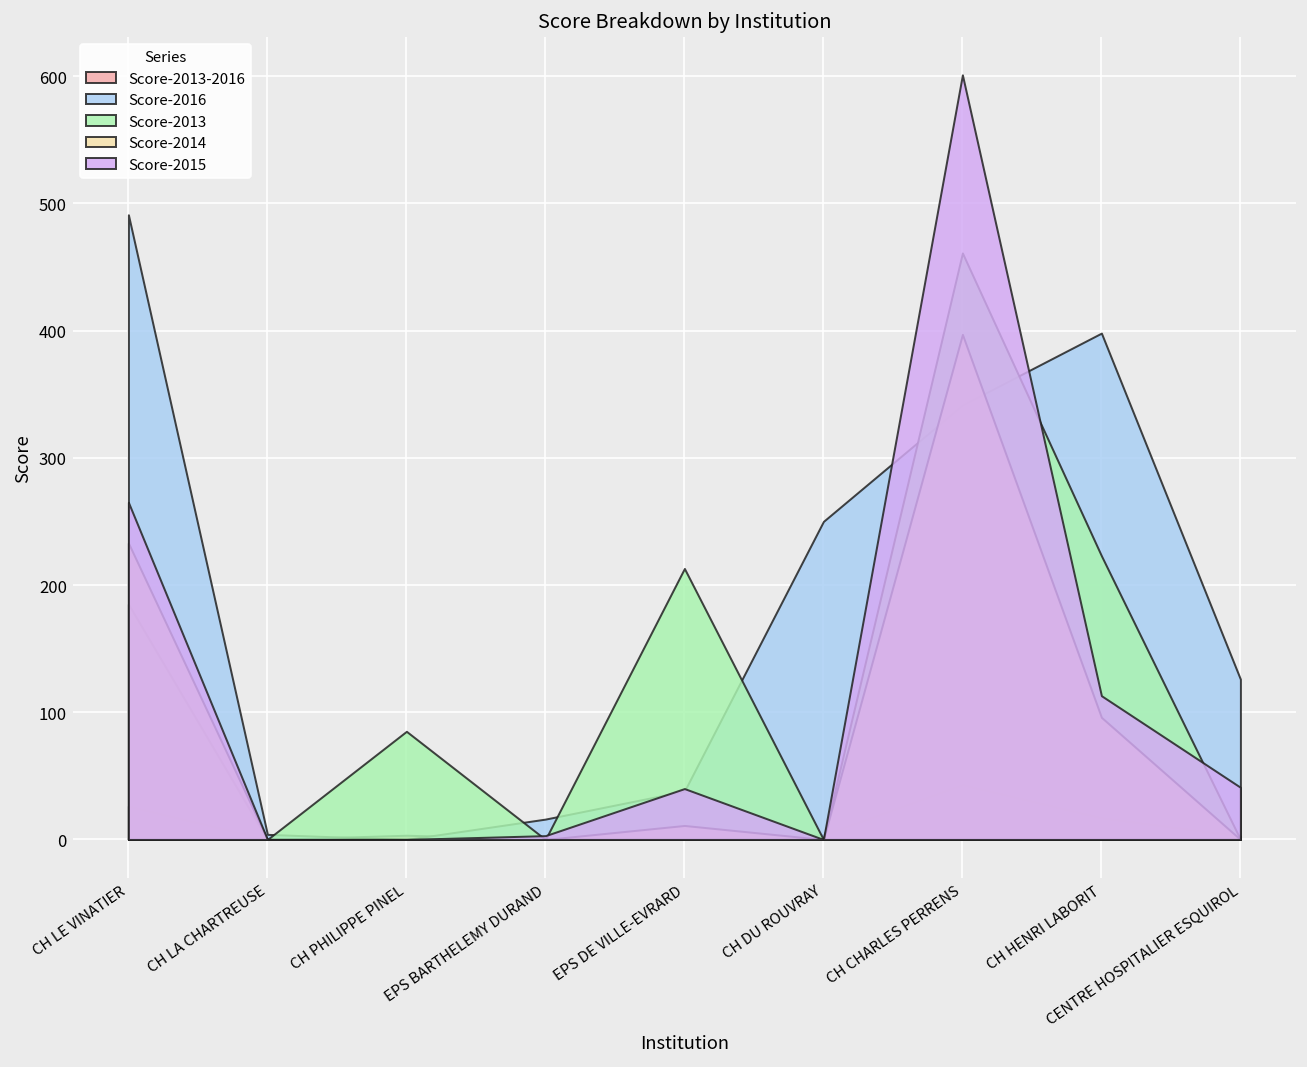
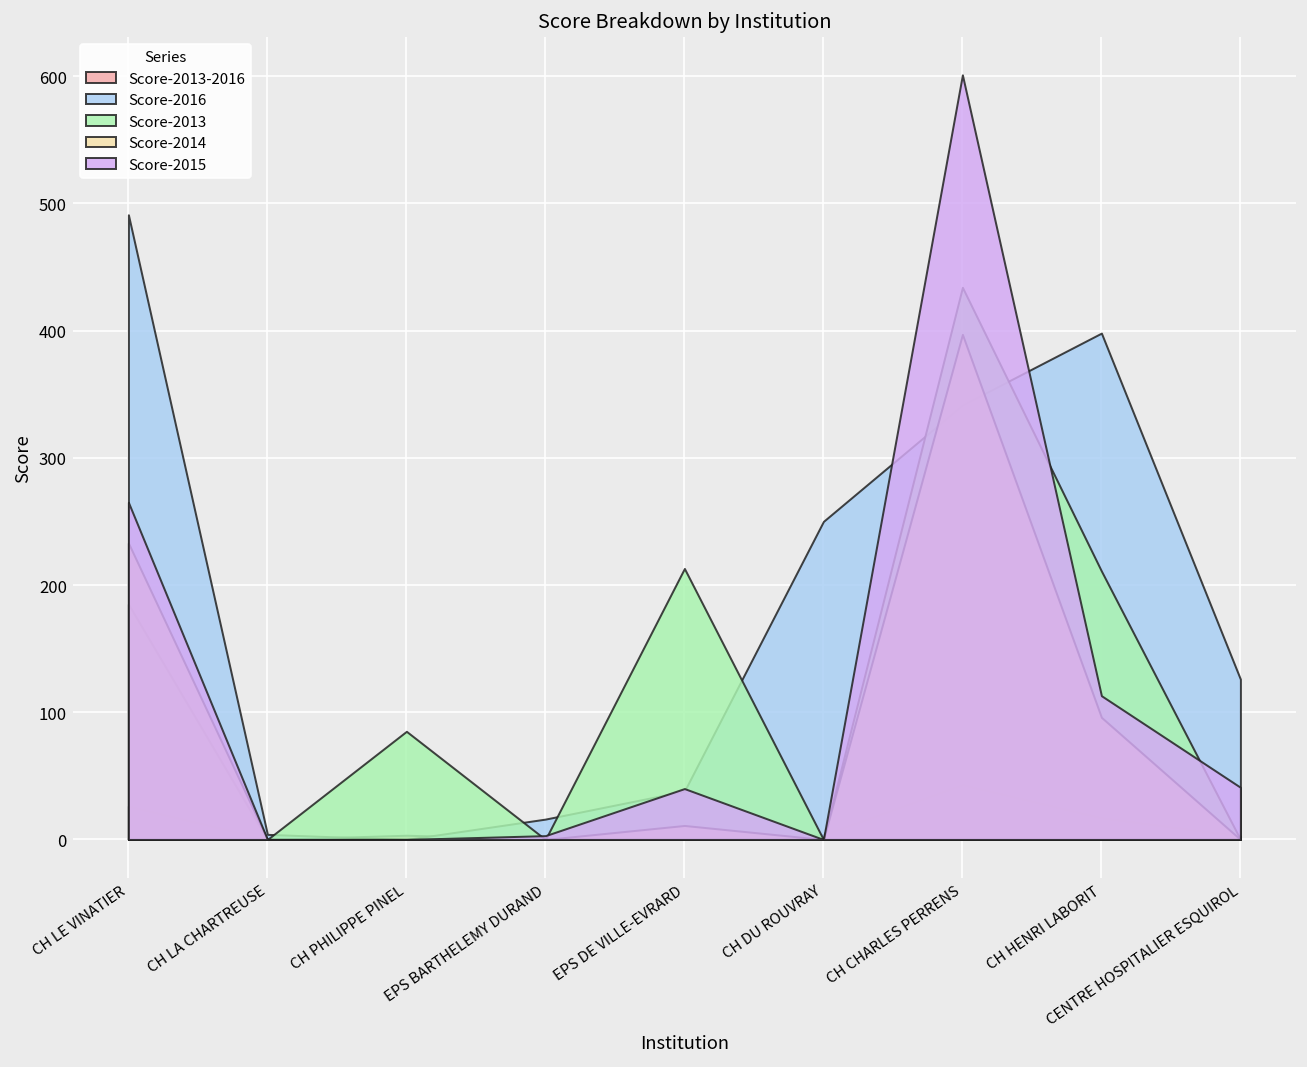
Score-2013, CH CHARLES PERRENS: 461 -> 434
Score-2013, CH HENRI LABORIT: 223 -> 211
